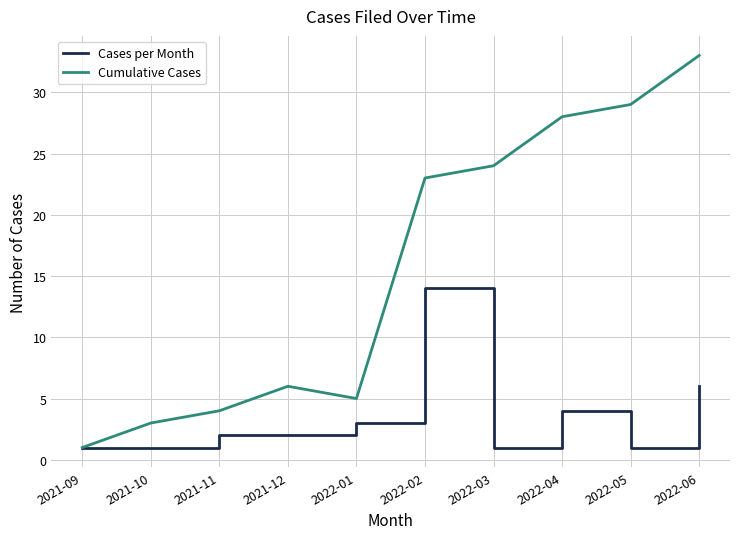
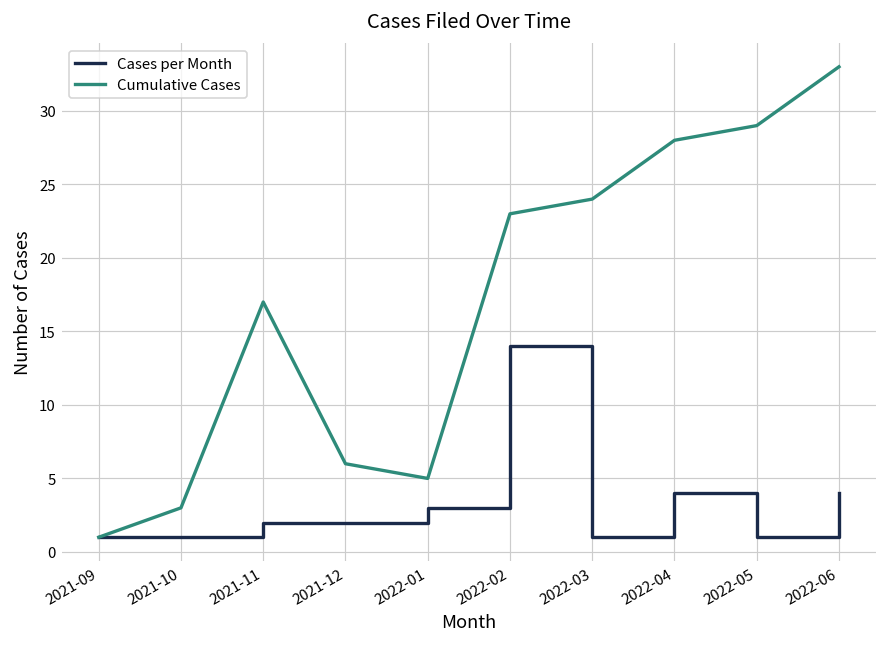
Cumulative Cases, 2021-11: 4 -> 17
Cases per Month, 2022-06: 6 -> 4
